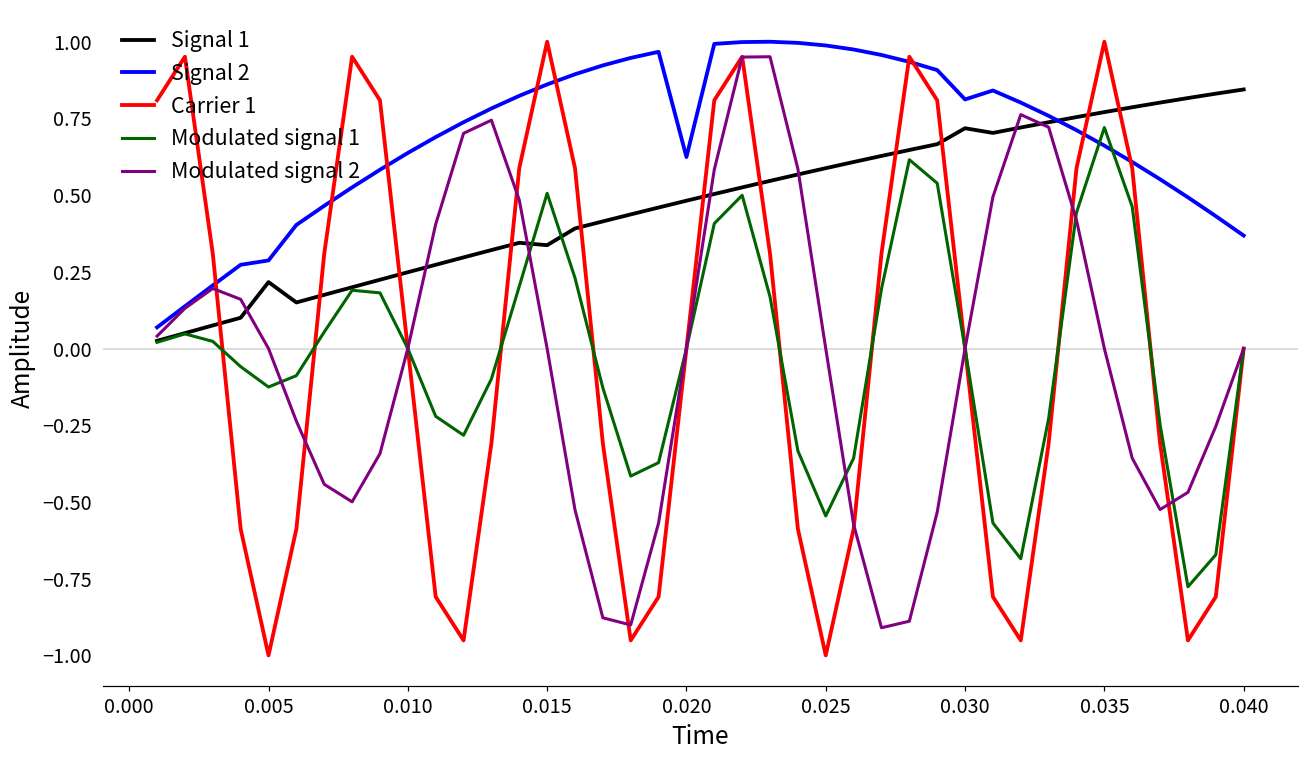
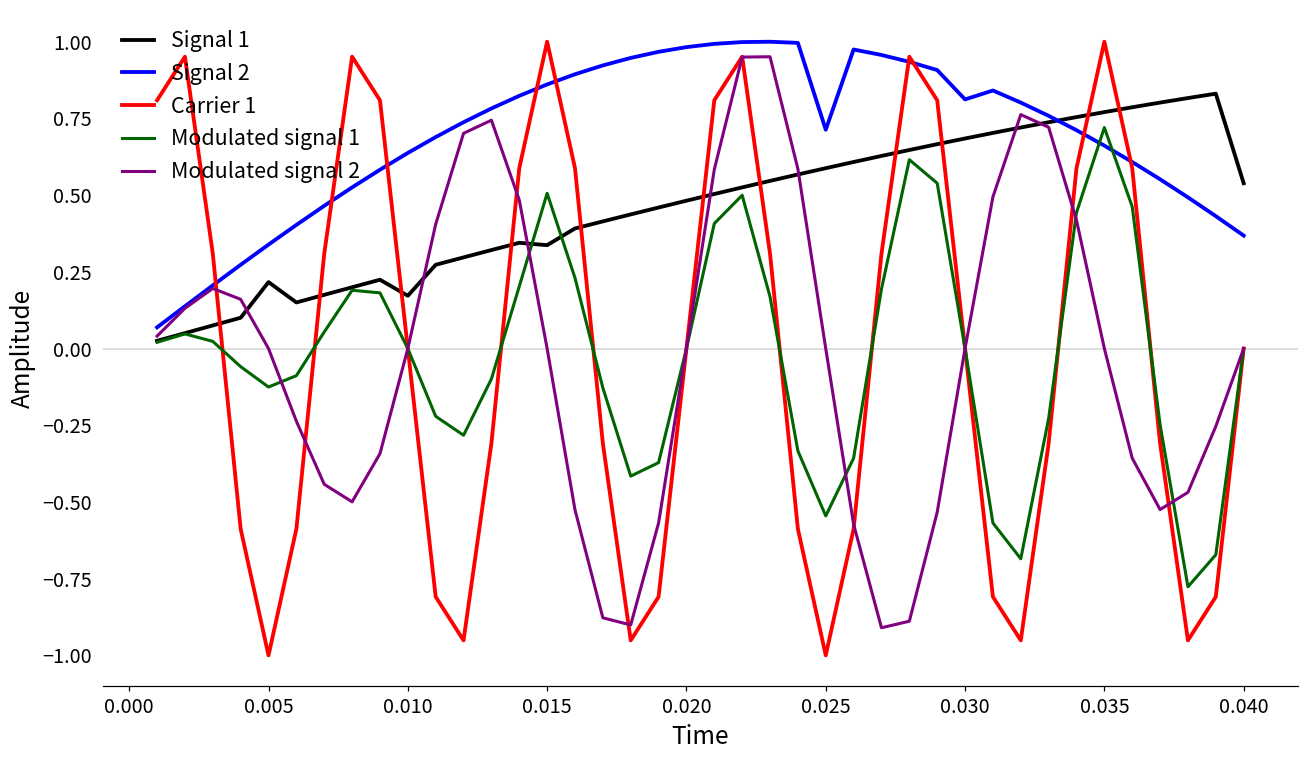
Signal 2, 0.005: 0.29 -> 0.34
Signal 1, 0.010: 0.25 -> 0.17
Signal 2, 0.020: 0.62 -> 0.98
Signal 2, 0.025: 0.99 -> 0.71
Signal 1, 0.030: 0.72 -> 0.68
Signal 1, 0.040: 0.84 -> 0.54
